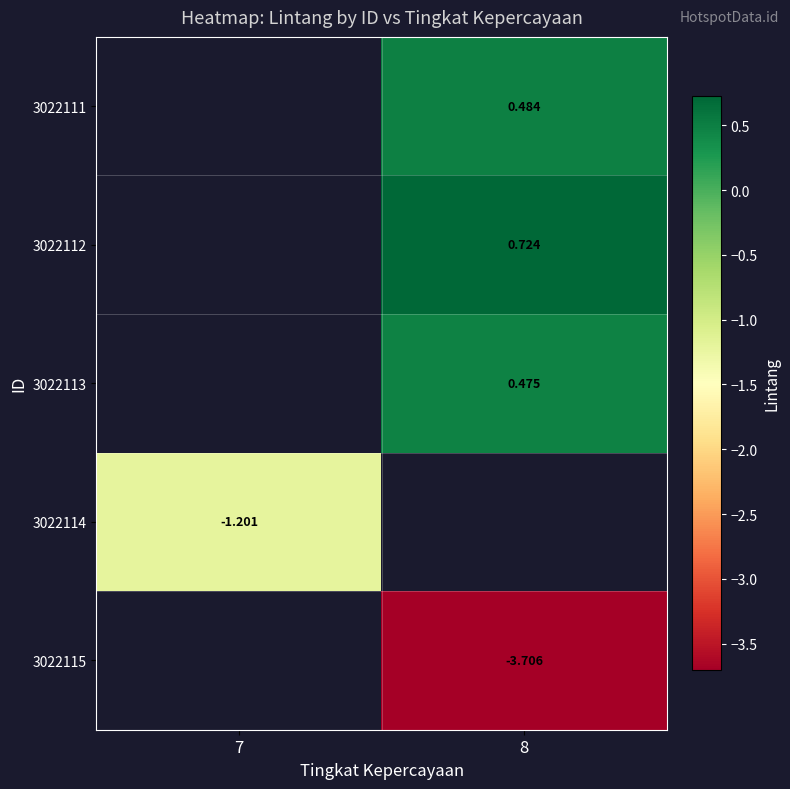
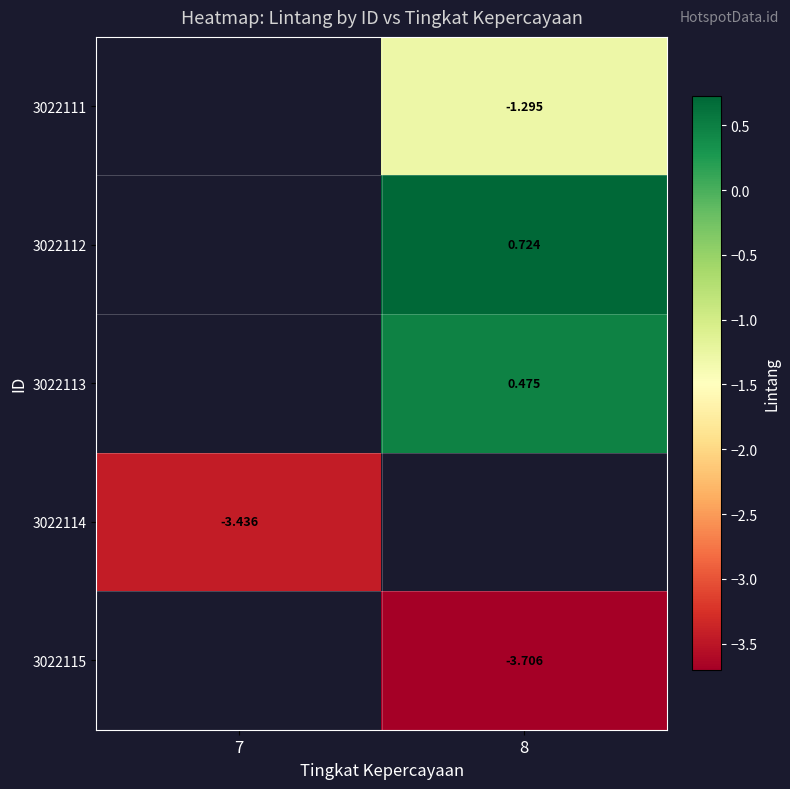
3022111, 8: 0.484 -> -1.295
3022114, 7: -1.201 -> -3.436
